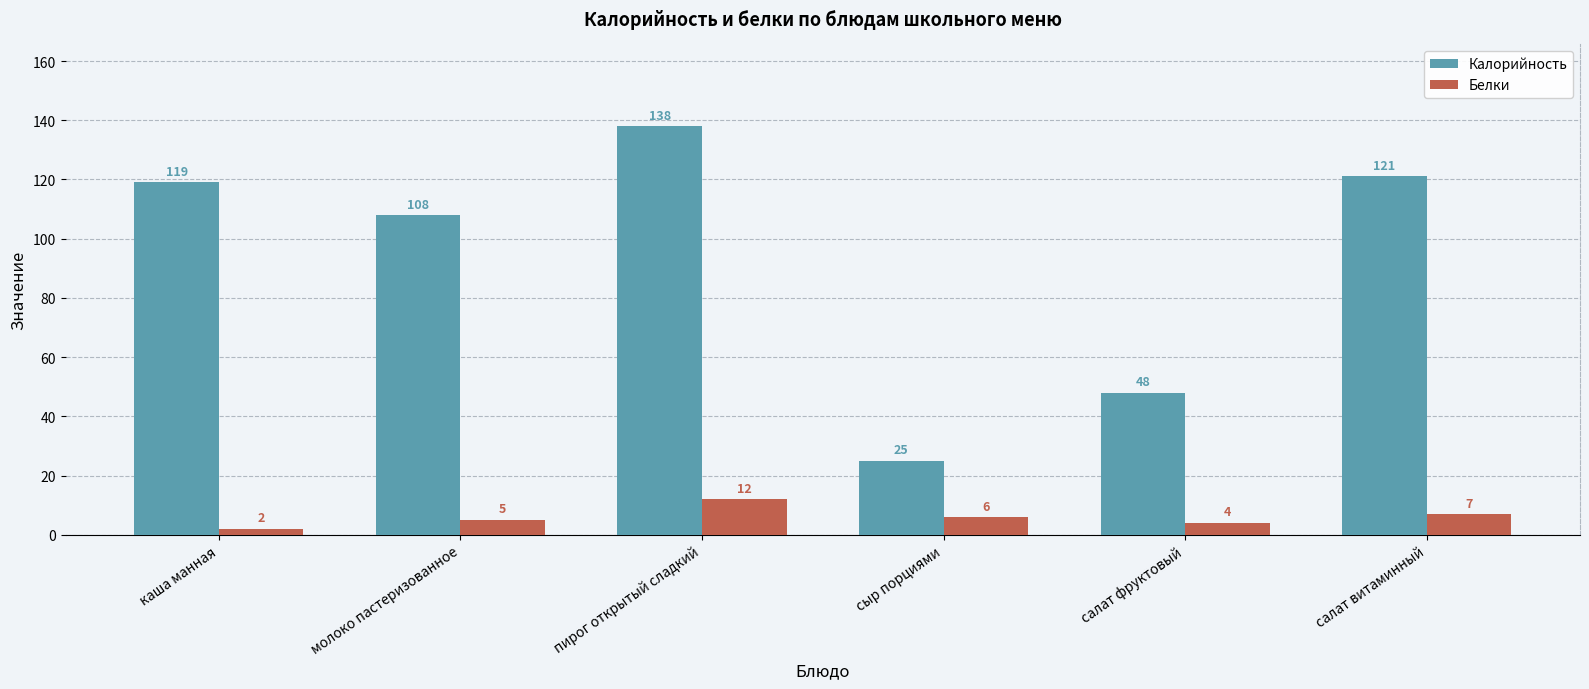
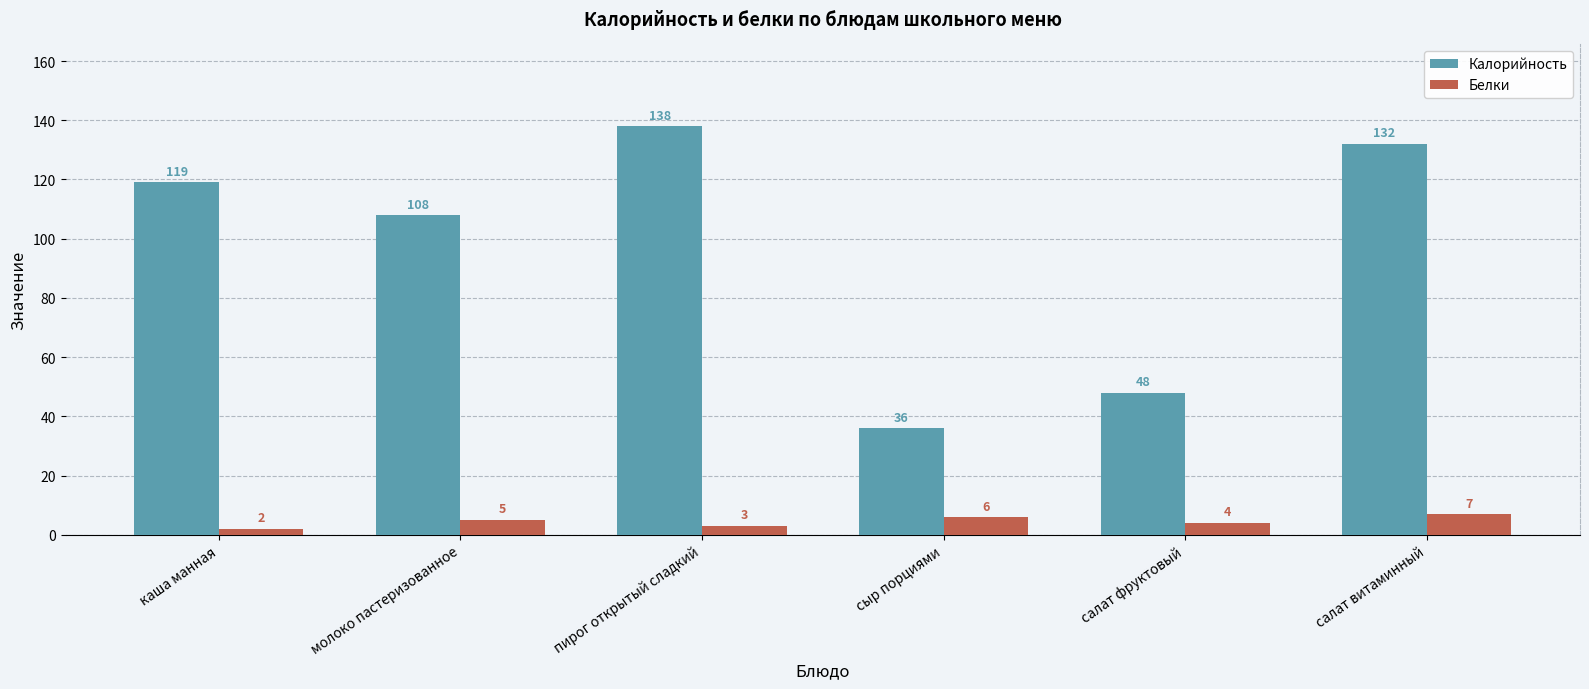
Белки, пирог открытый сладкий: 12 -> 3
Калорийность, сыр порциями: 25 -> 36
Калорийность, салат витаминный: 121 -> 132
